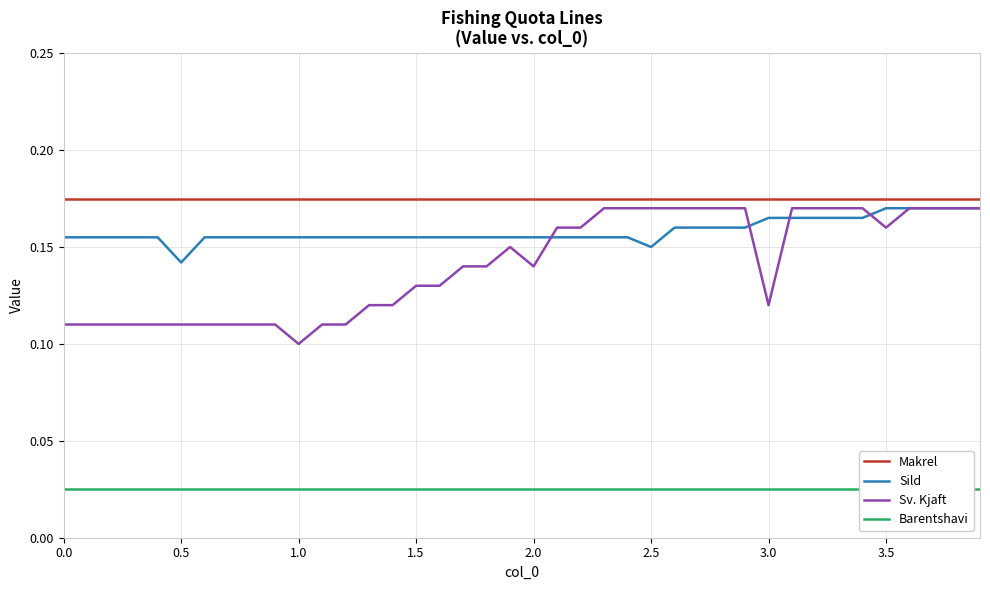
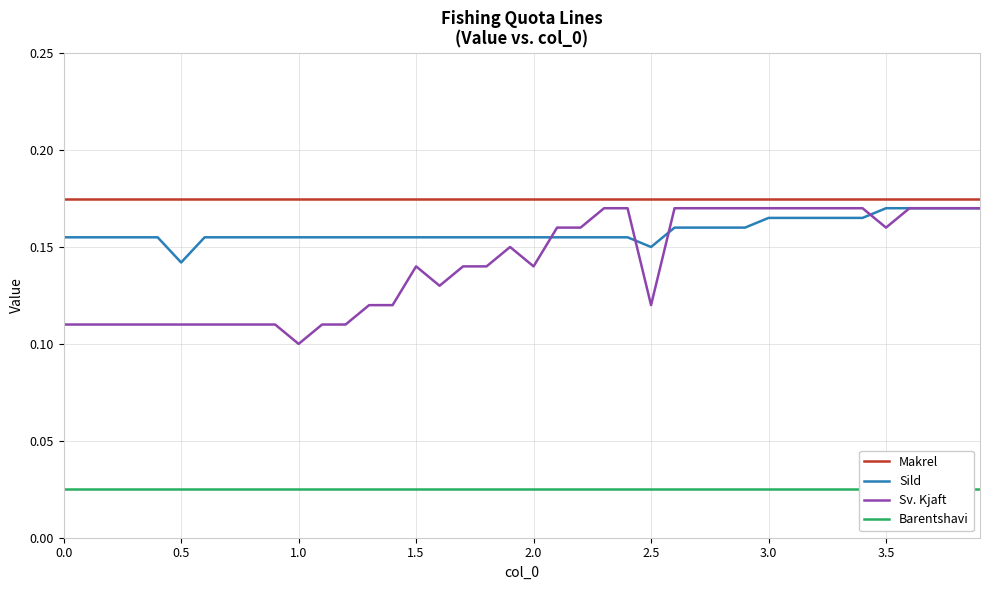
Sv. Kjaft, 1.5: 0.13 -> 0.14
Sv. Kjaft, 2.5: 0.17 -> 0.12
Sv. Kjaft, 3.0: 0.12 -> 0.17
